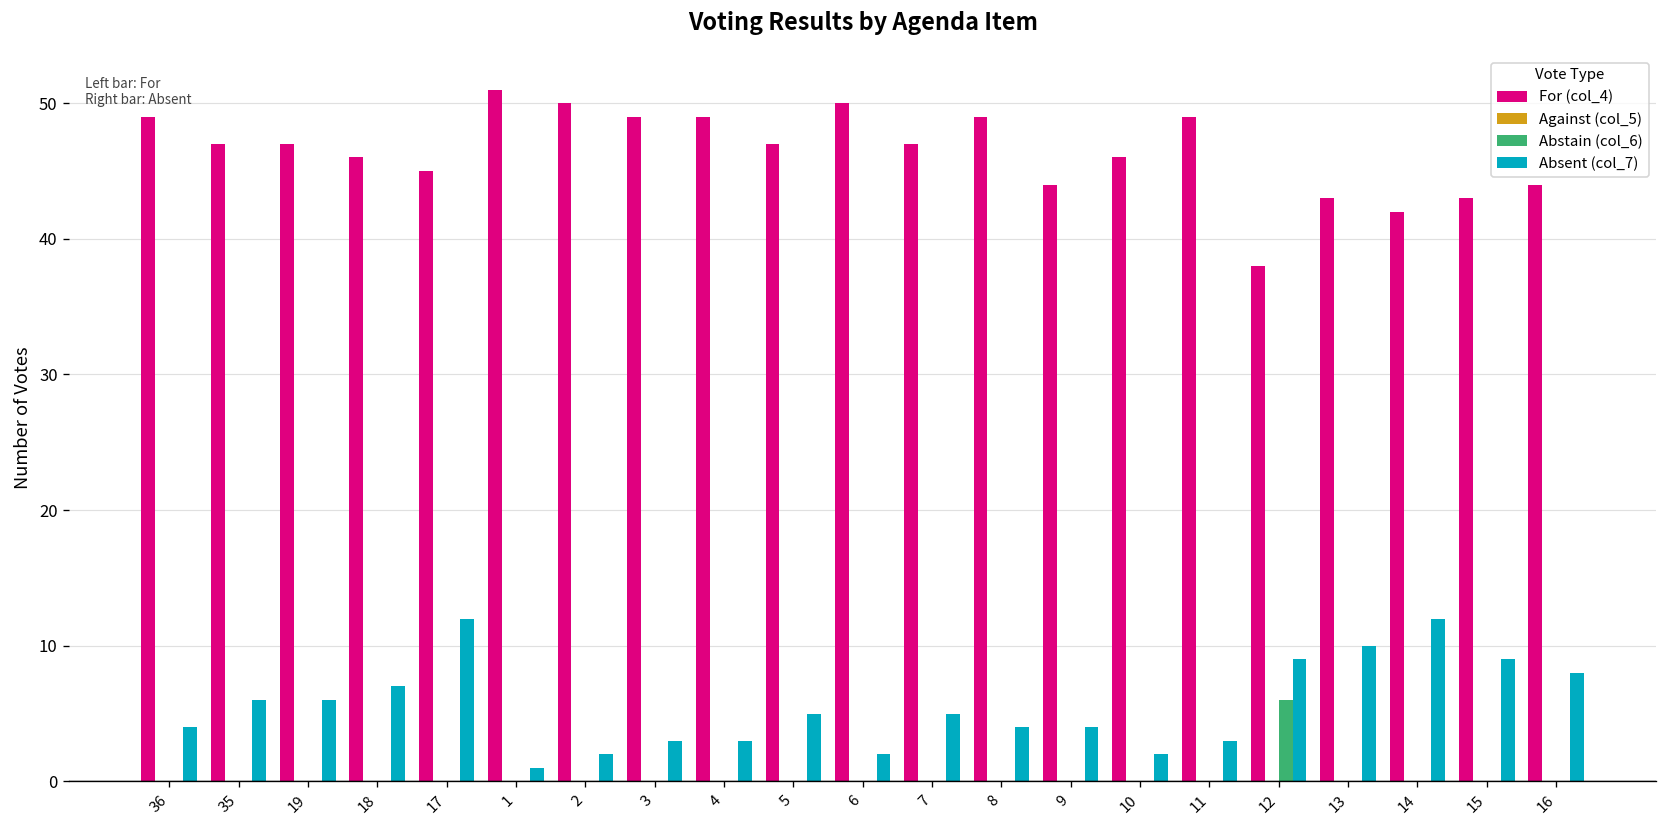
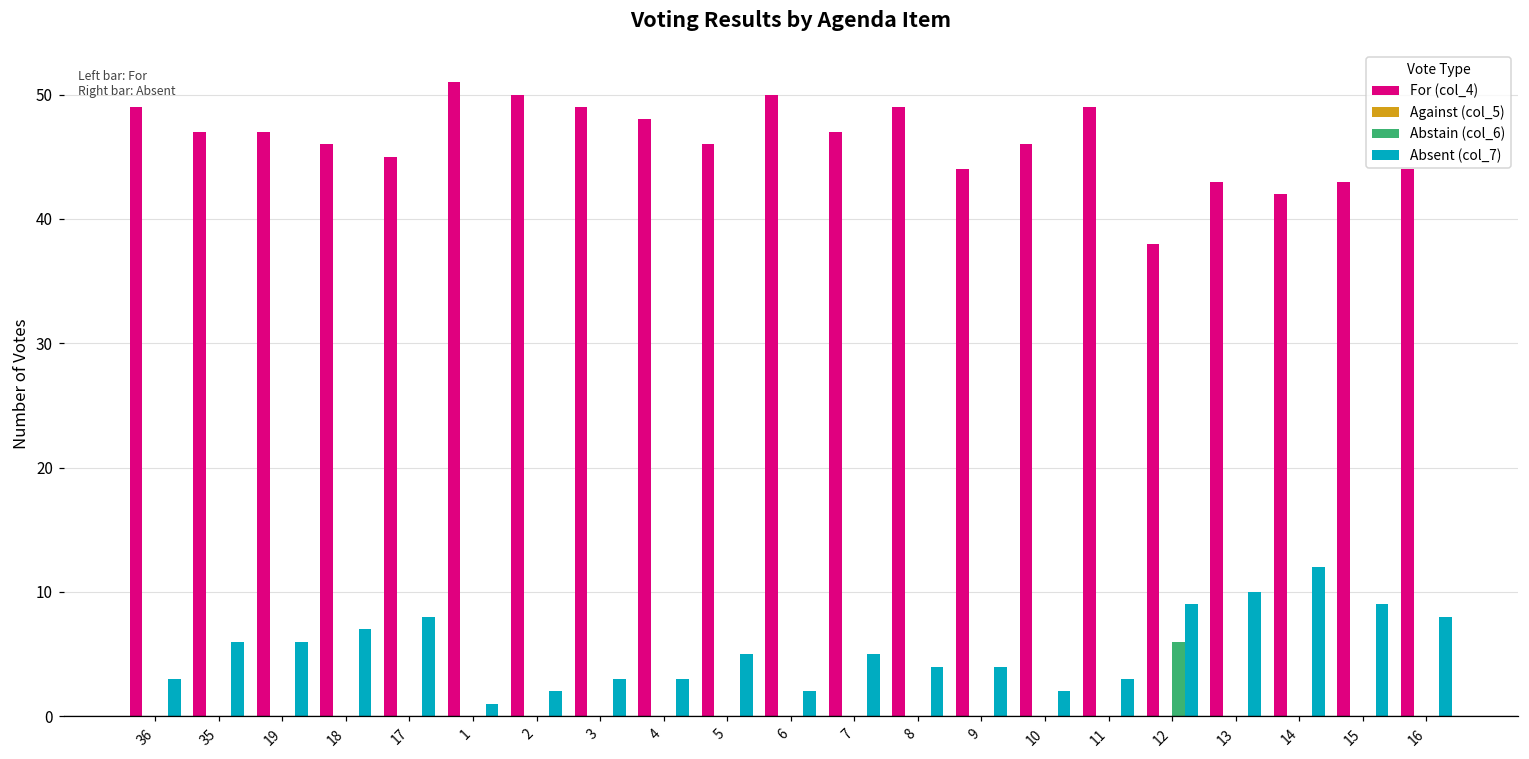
Absent (col_7), 36: 4 -> 3
Absent (col_7), 17: 12 -> 8
For (col_4), 4: 49 -> 48
For (col_4), 5: 47 -> 46
